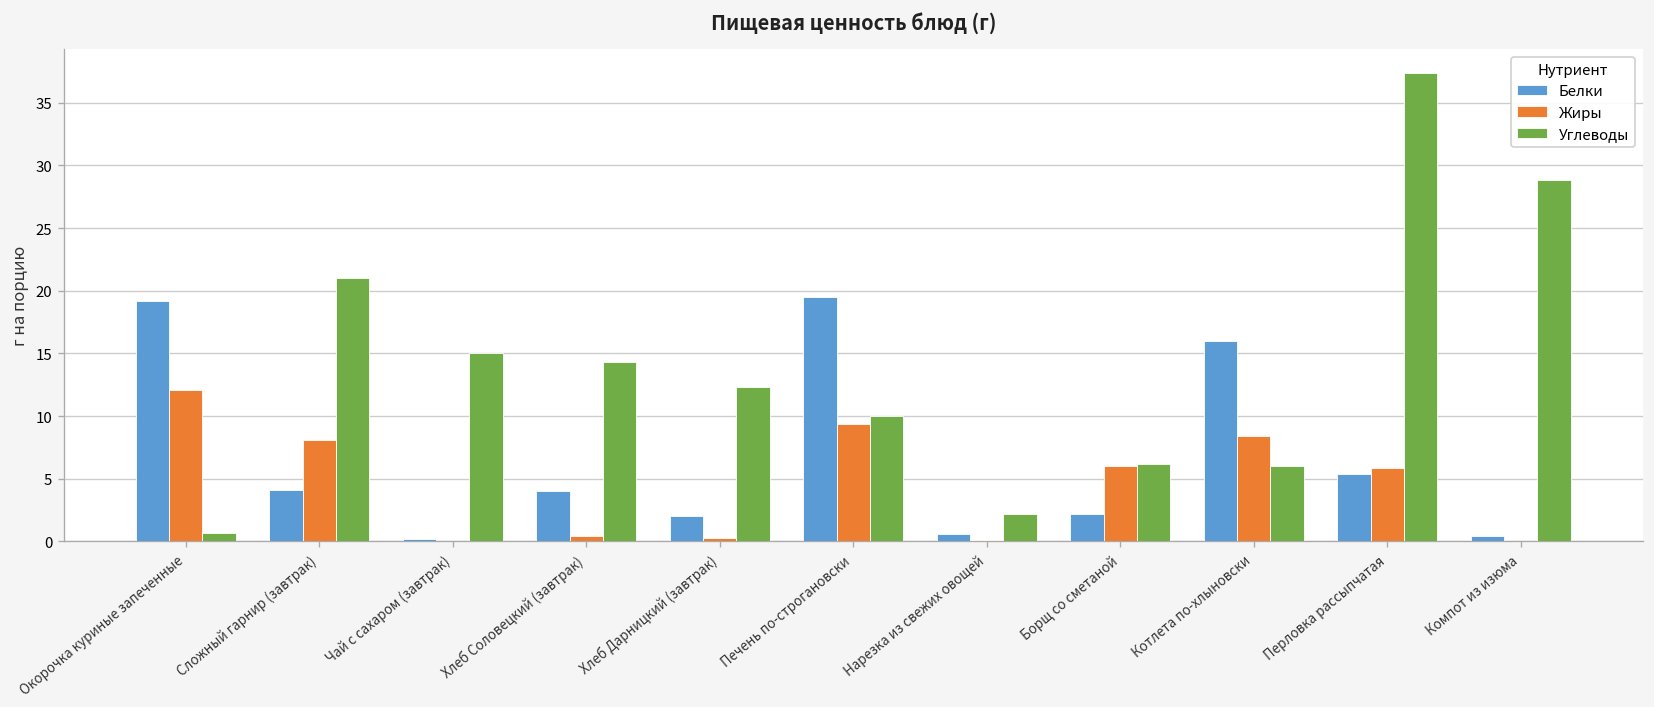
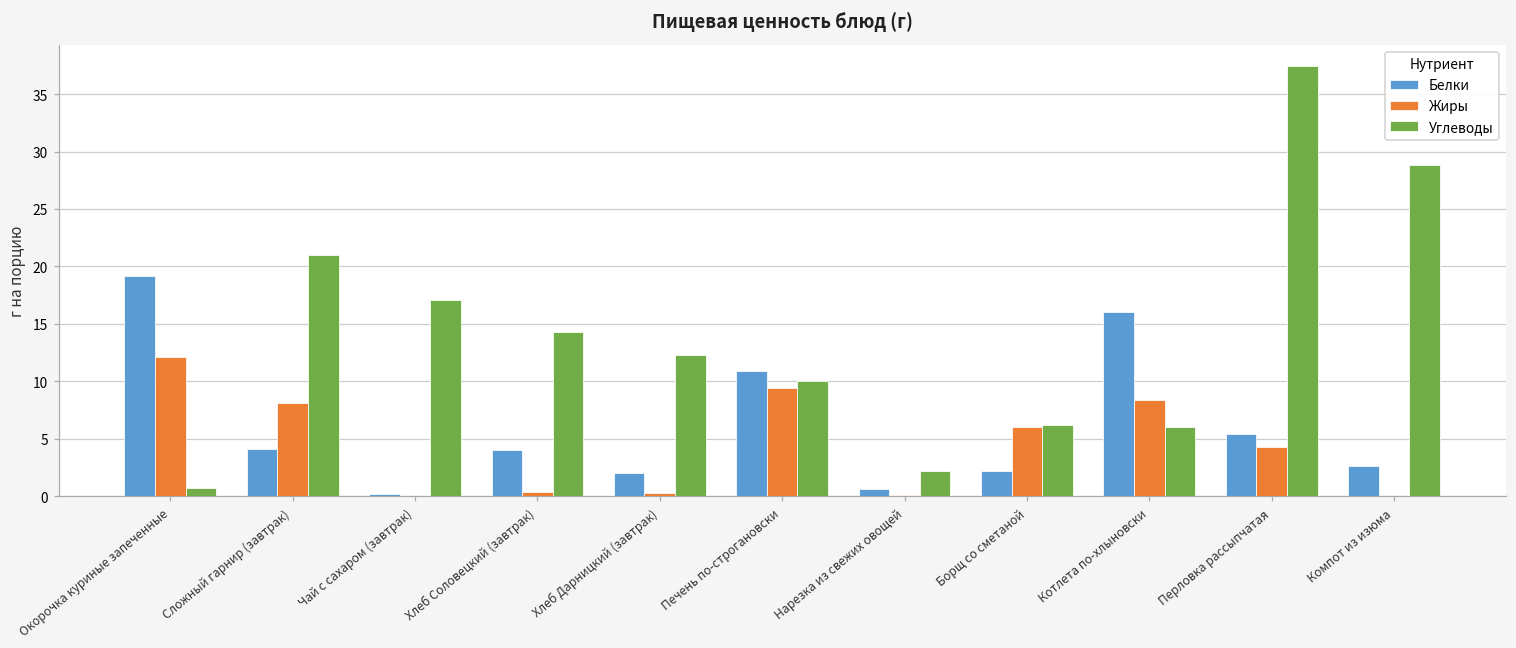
Углеводы, Чай с сахаром (завтрак): 15.0 -> 17.1
Белки, Печень по-строгановски: 19.5 -> 10.9
Жиры, Перловка рассыпчатая: 5.9 -> 4.3
Белки, Компот из изюма: 0.4 -> 2.6
